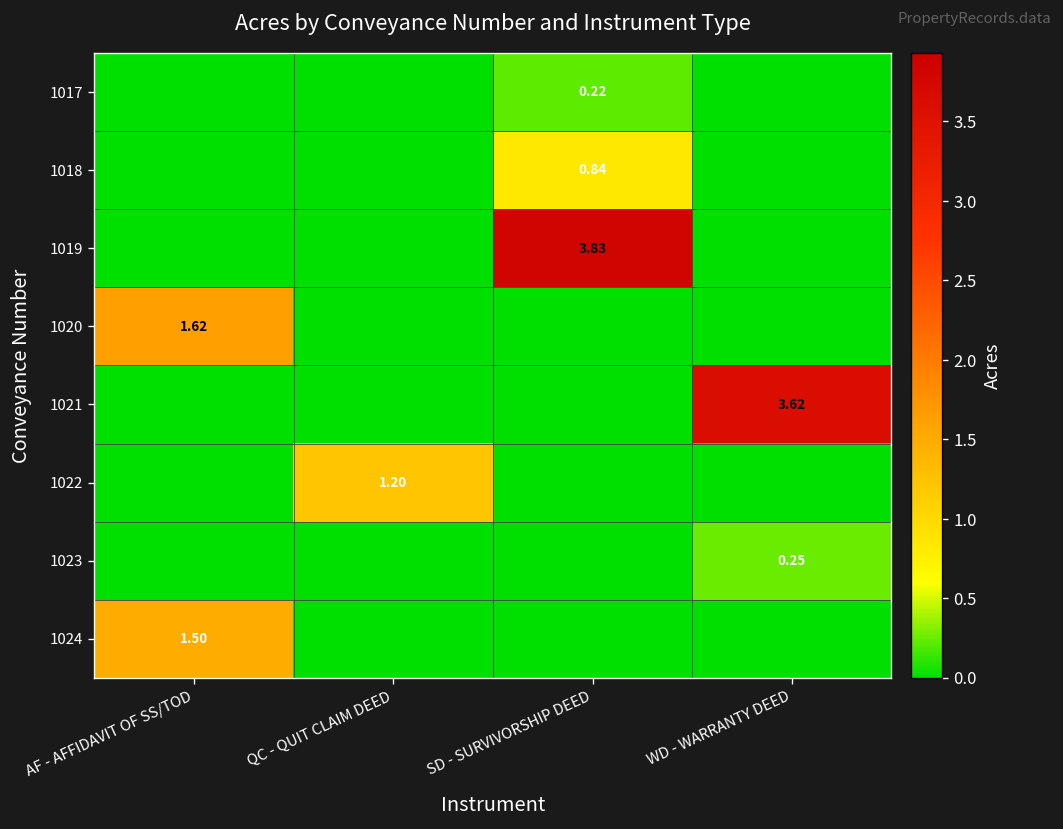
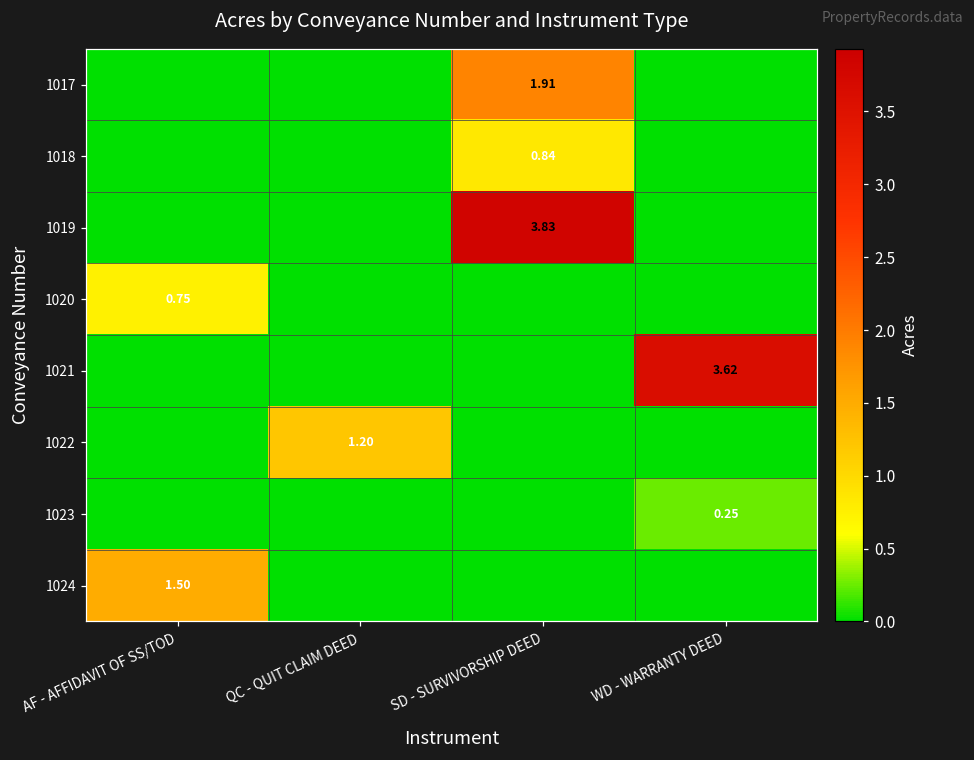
1017, SD - SURVIVORSHIP DEED: 0.22 -> 1.91
1020, AF - AFFIDAVIT OF SS/TOD: 1.62 -> 0.75
